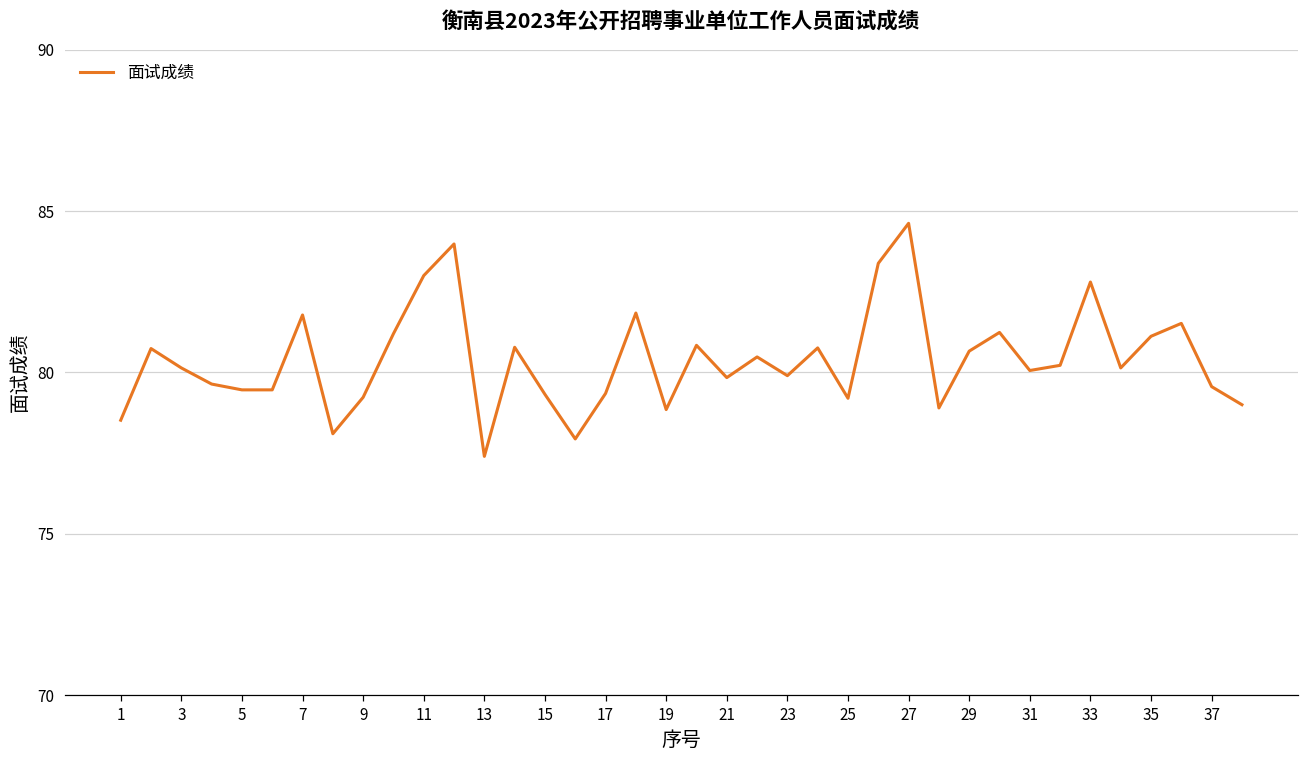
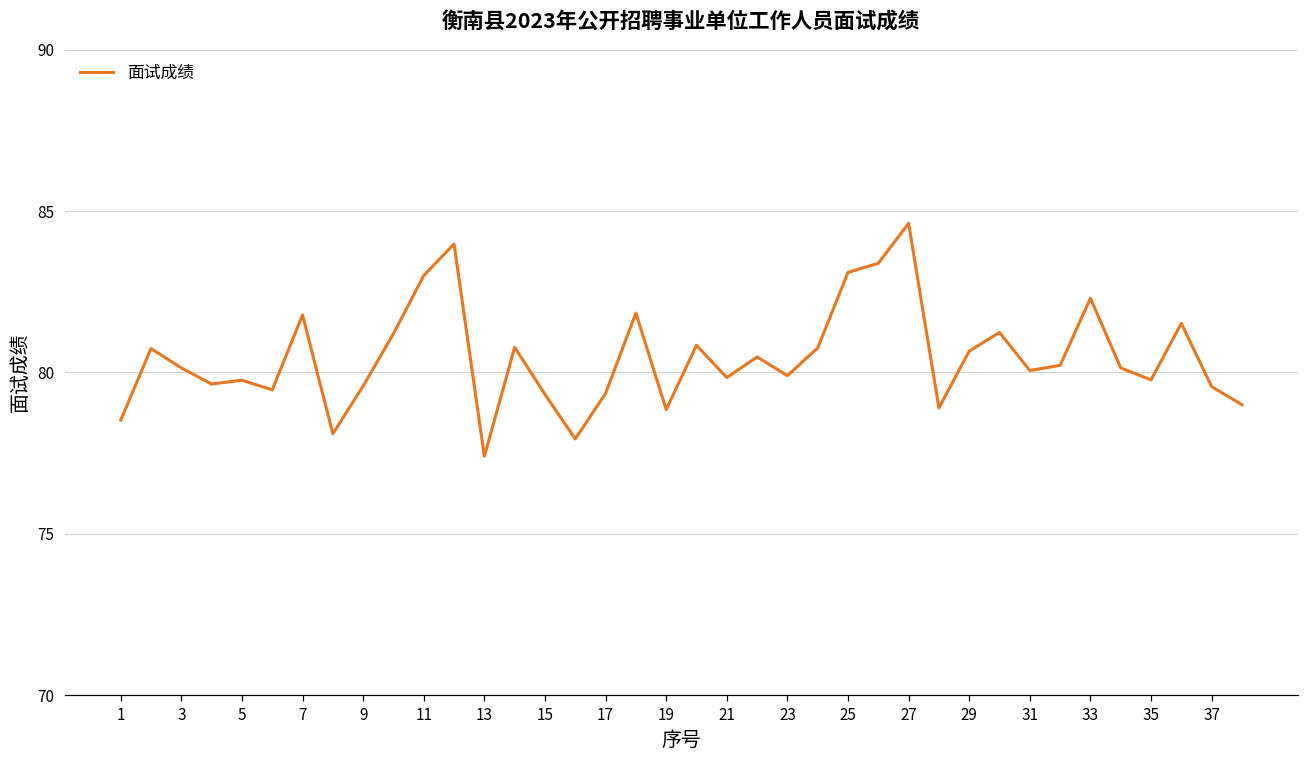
5: 79.5 -> 79.8
9: 79.2 -> 79.6
25: 79.2 -> 83.1
33: 82.8 -> 82.3
35: 81.1 -> 79.8
